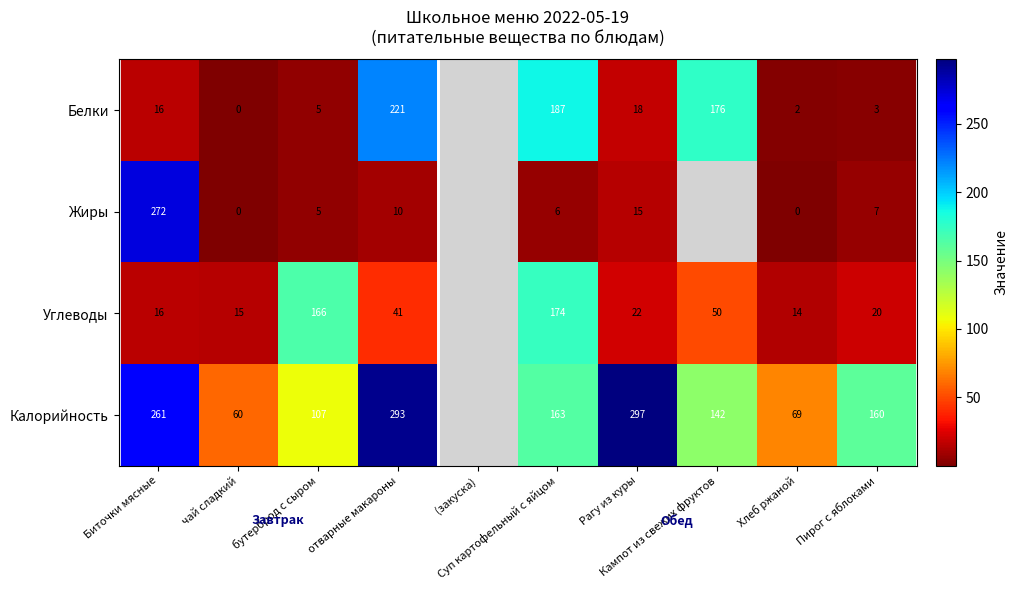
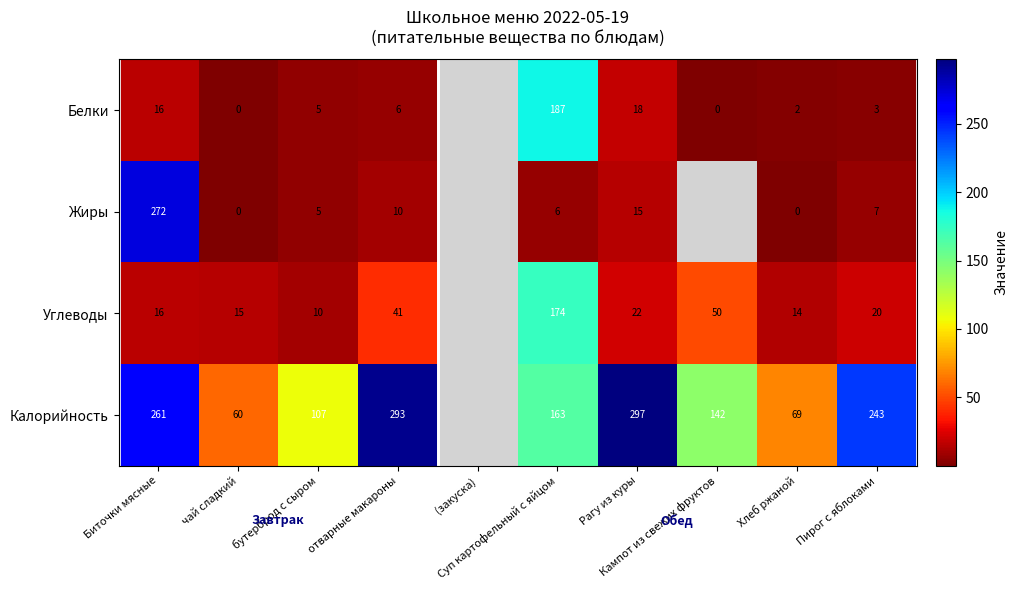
Белки, отварные макароны: 221 -> 6
Белки, Кампот из свежих фруктов: 176 -> 0
Углеводы, бутерброд с сыром: 166 -> 10
Калорийность, Пирог с яблоками: 160 -> 243
